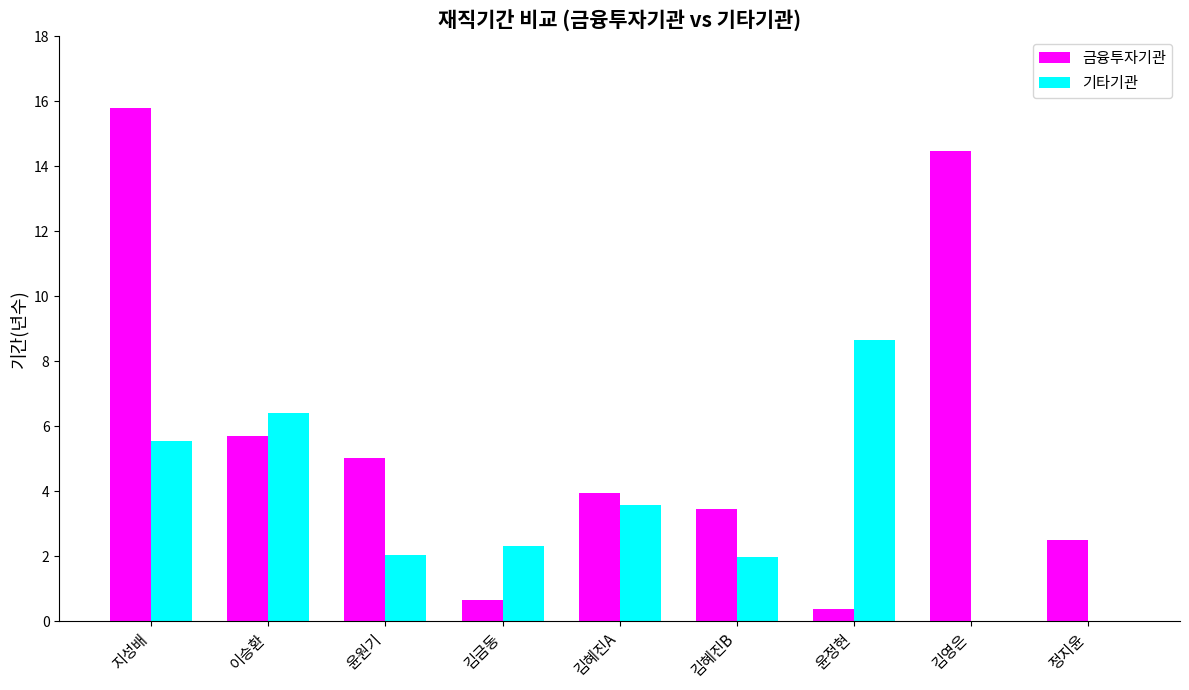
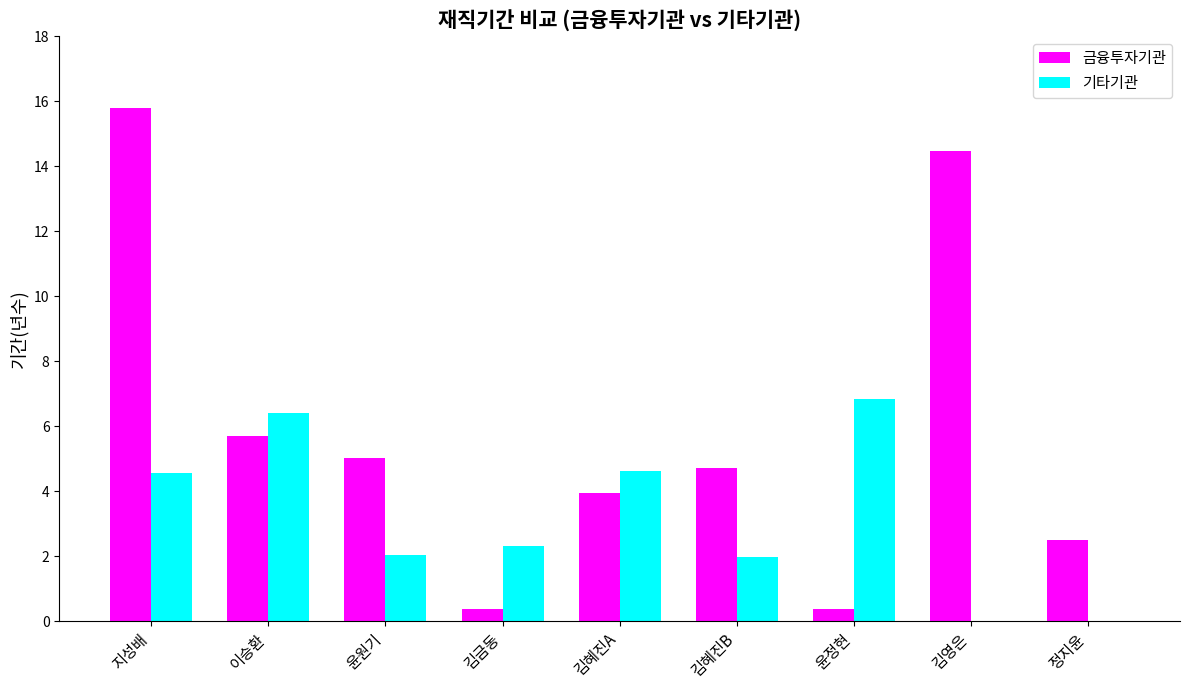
기타기관, 지성배: 5.5 -> 4.6
금융투자기관, 김금동: 0.7 -> 0.4
기타기관, 김혜진A: 3.6 -> 4.6
금융투자기관, 김혜진B: 3.5 -> 4.7
기타기관, 윤정현: 8.7 -> 6.8
